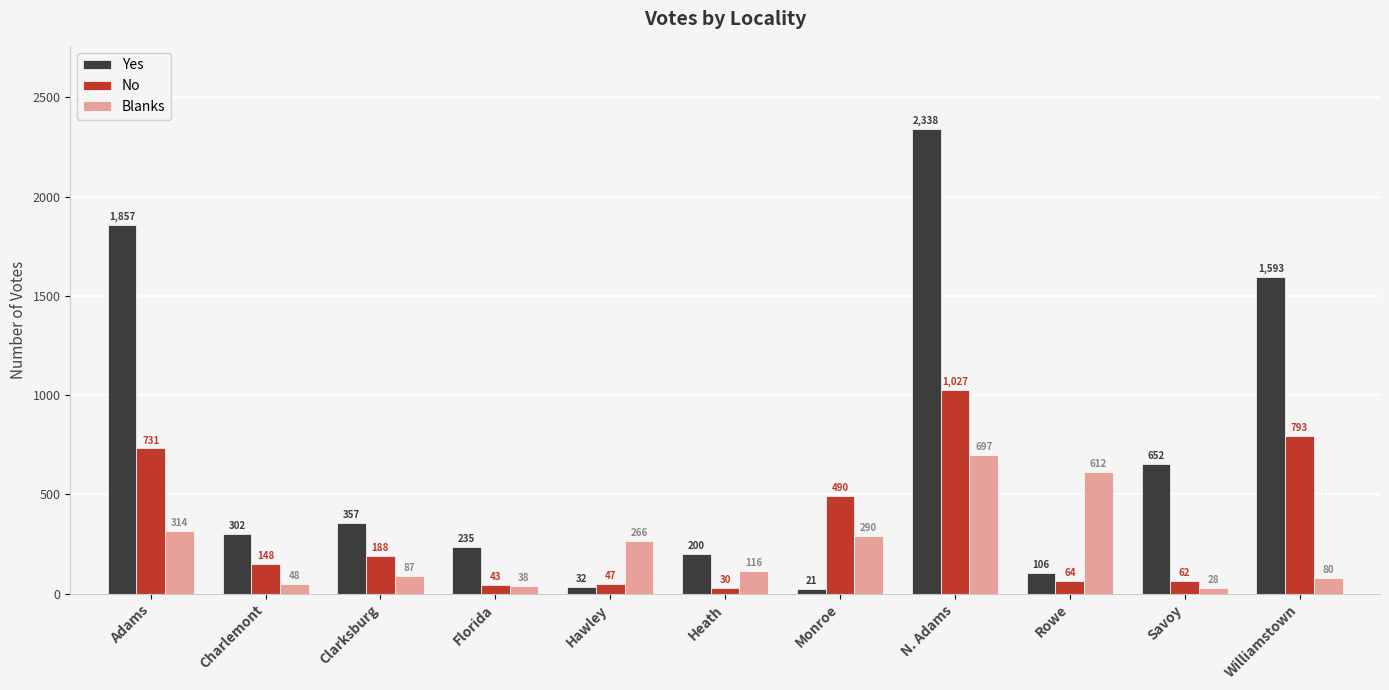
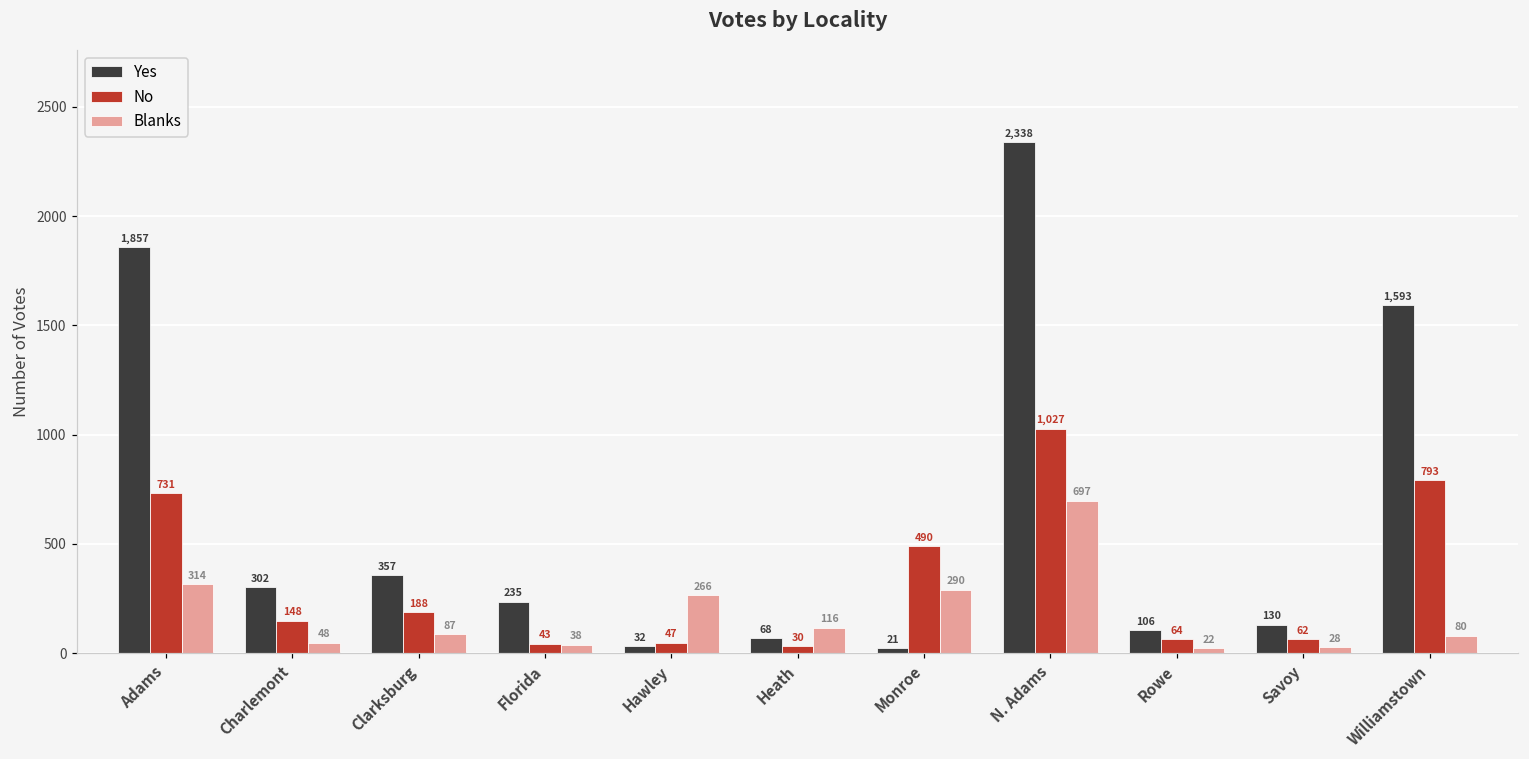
Yes, Heath: 200 -> 68
Blanks, Rowe: 612 -> 22
Yes, Savoy: 652 -> 130
